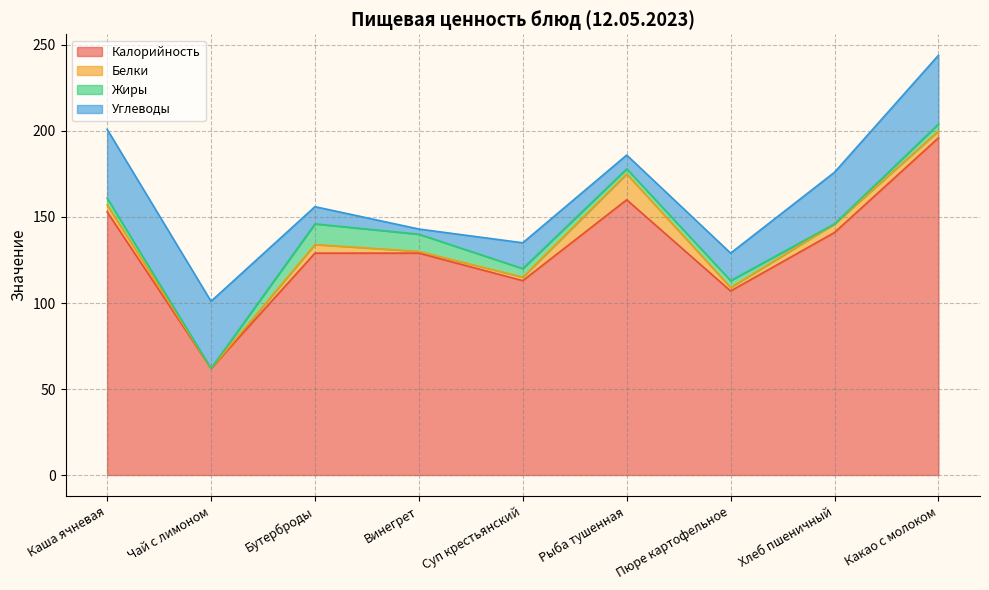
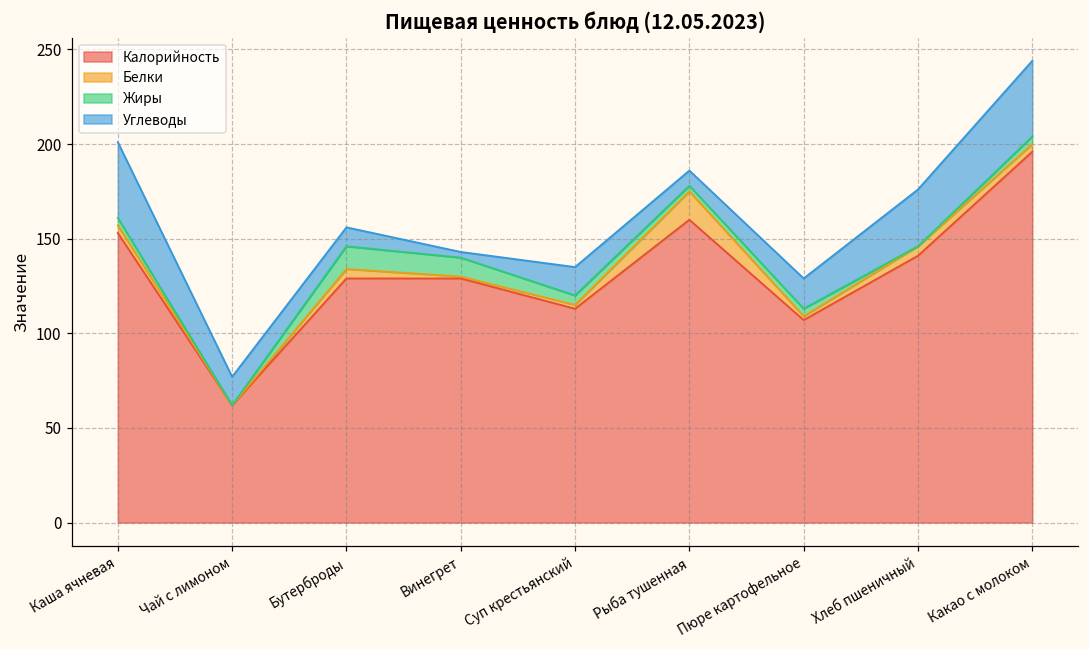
Углеводы, Чай с лимоном: 39 -> 15
